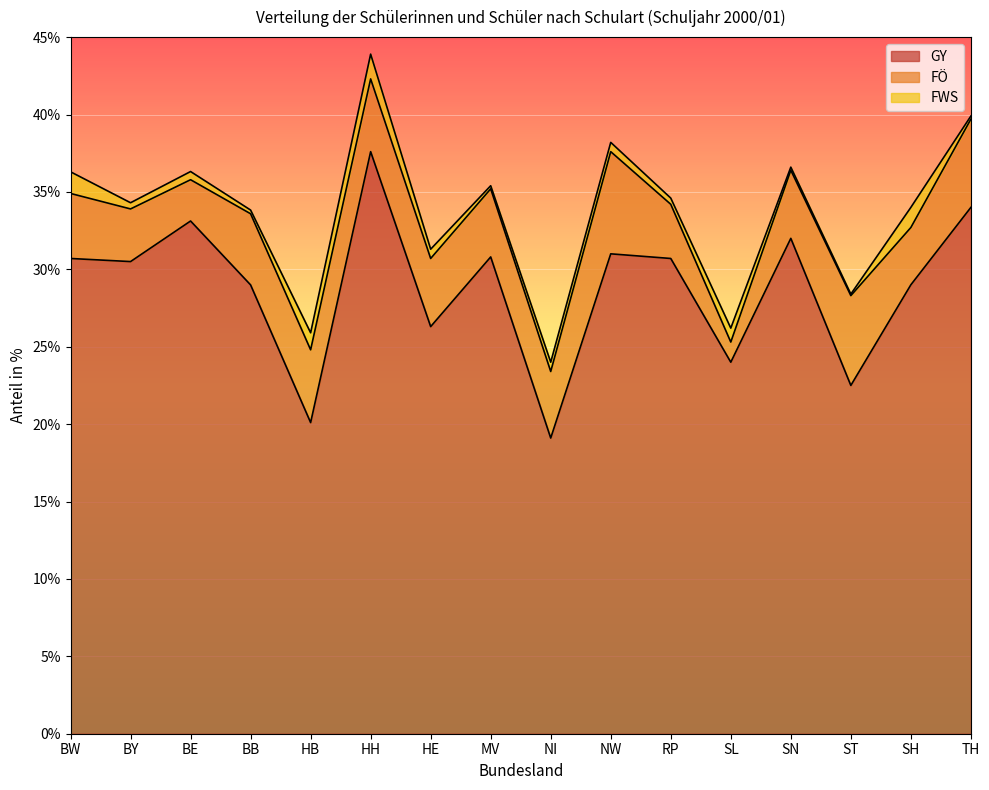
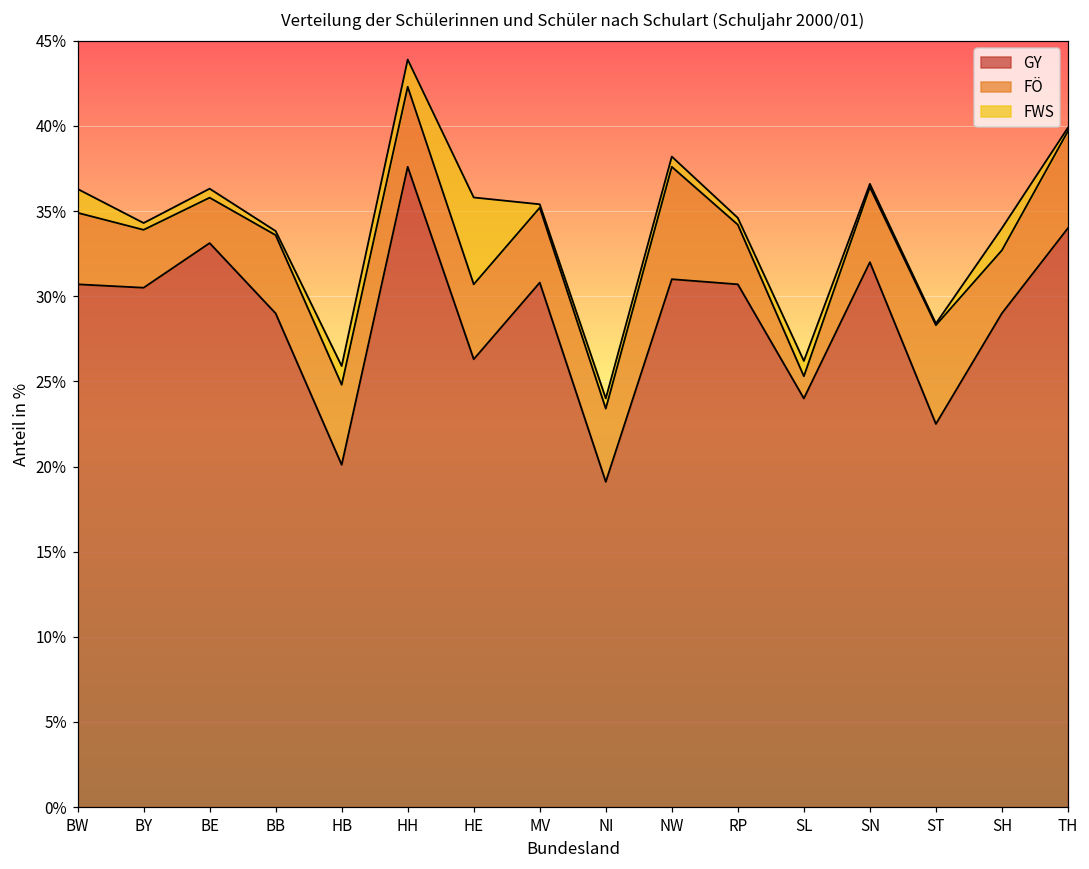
FWS, HE: 0.6% -> 5.1%
